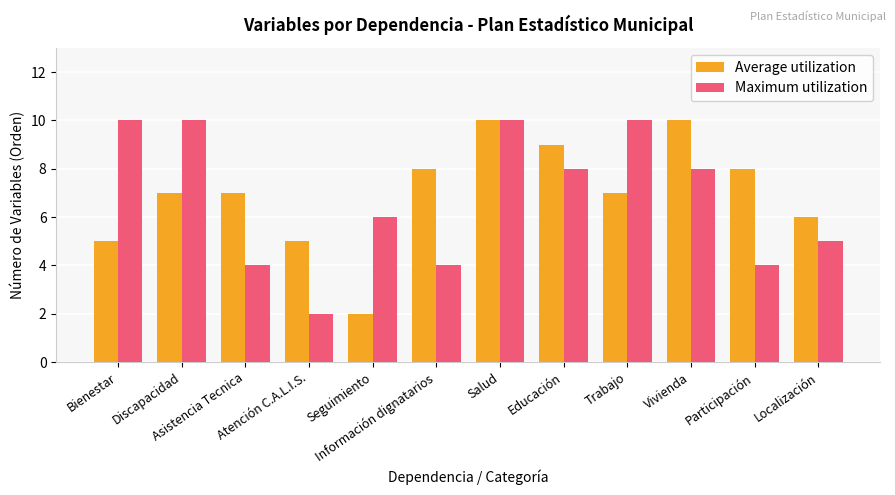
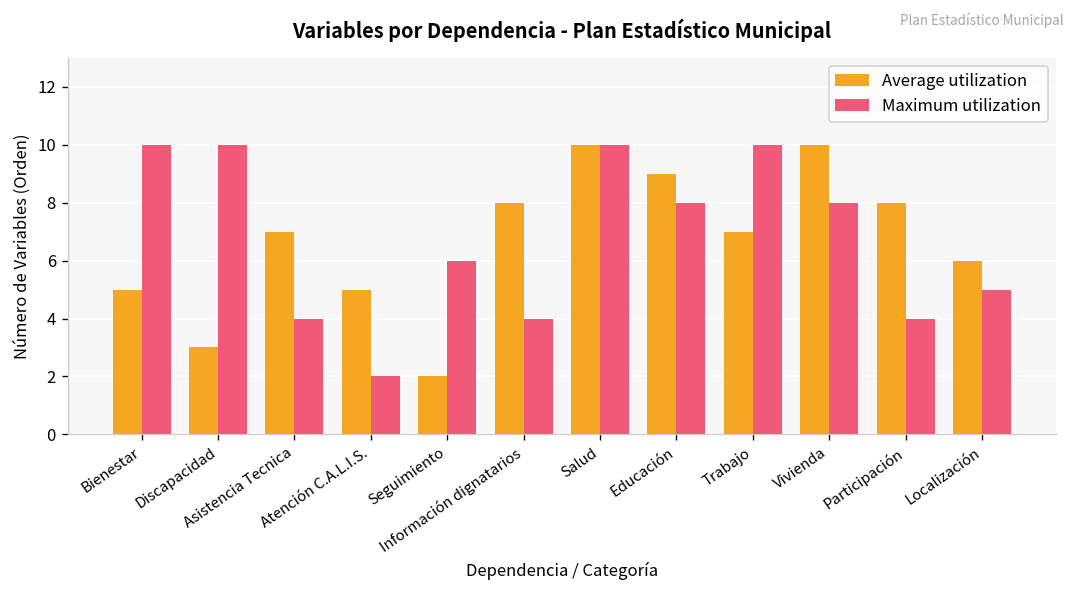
Average utilization, Discapacidad: 7 -> 3
